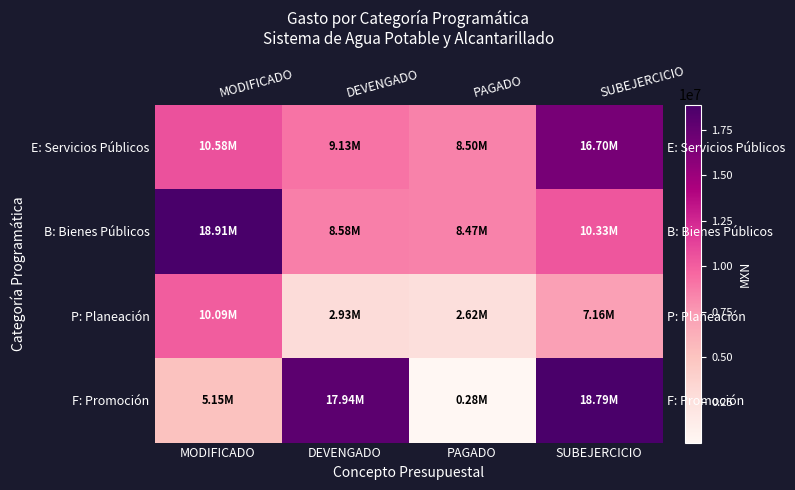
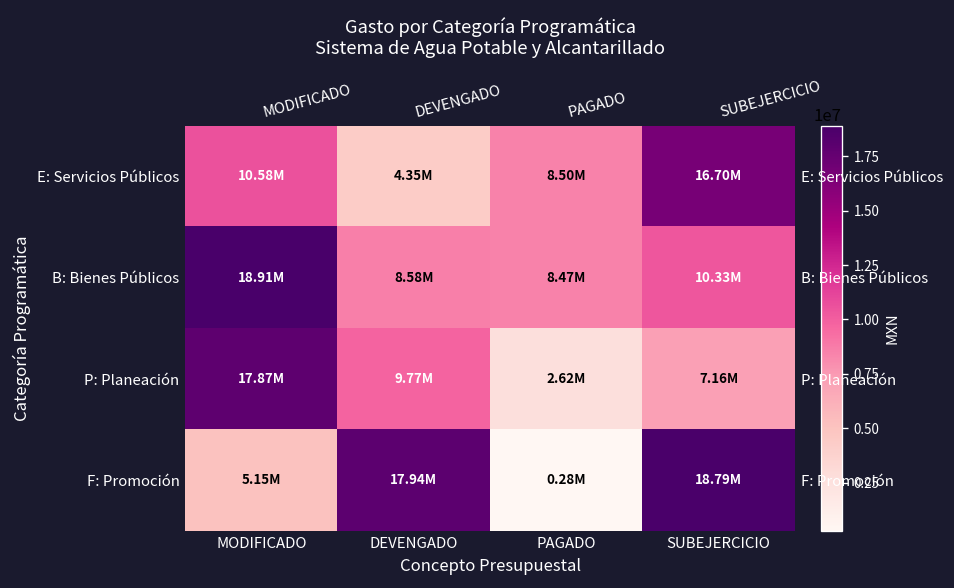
E: Servicios Públicos, DEVENGADO: 9.13M -> 4.35M
P: Planeación, MODIFICADO: 10.09M -> 17.87M
P: Planeación, DEVENGADO: 2.93M -> 9.77M
